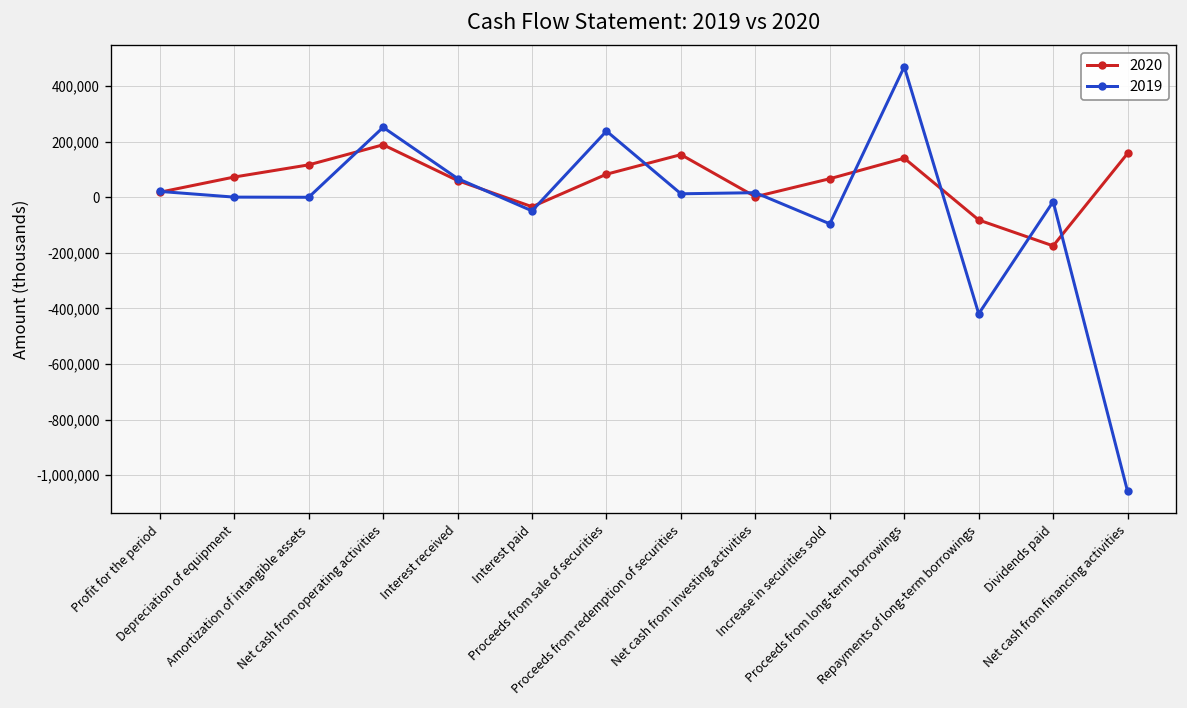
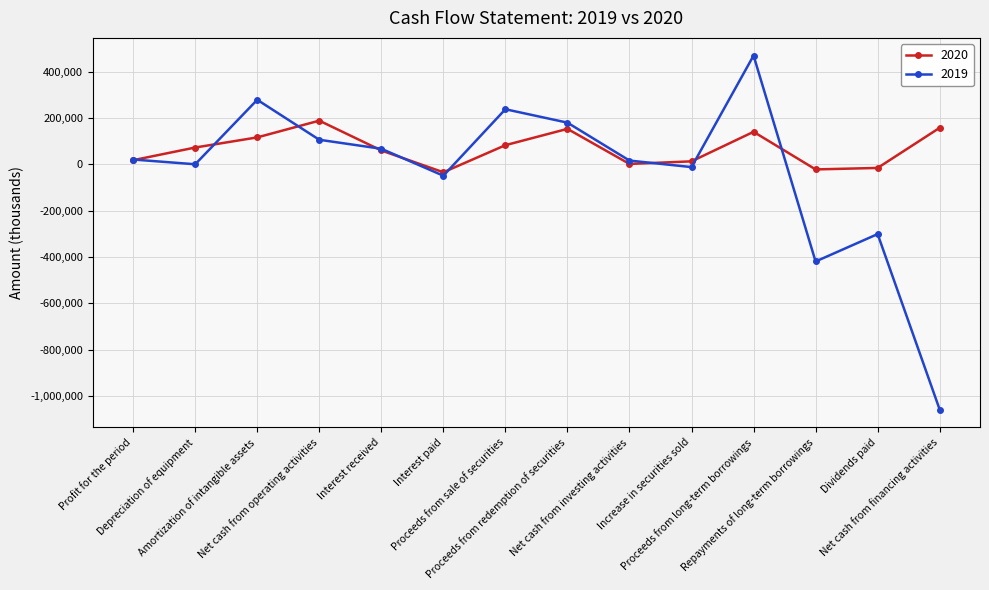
2019, Amortization of intangible assets: 0 -> 280,000
2019, Net cash from operating activities: 250,000 -> 110,000
2019, Proceeds from redemption of securities: 10,000 -> 180,000
2020, Increase in securities sold: 70,000 -> 10,000
2019, Increase in securities sold: -100,000 -> -10,000
2020, Repayments of long-term borrowings: -80,000 -> -20,000
2020, Dividends paid: -170,000 -> -20,000
2019, Dividends paid: -20,000 -> -300,000
